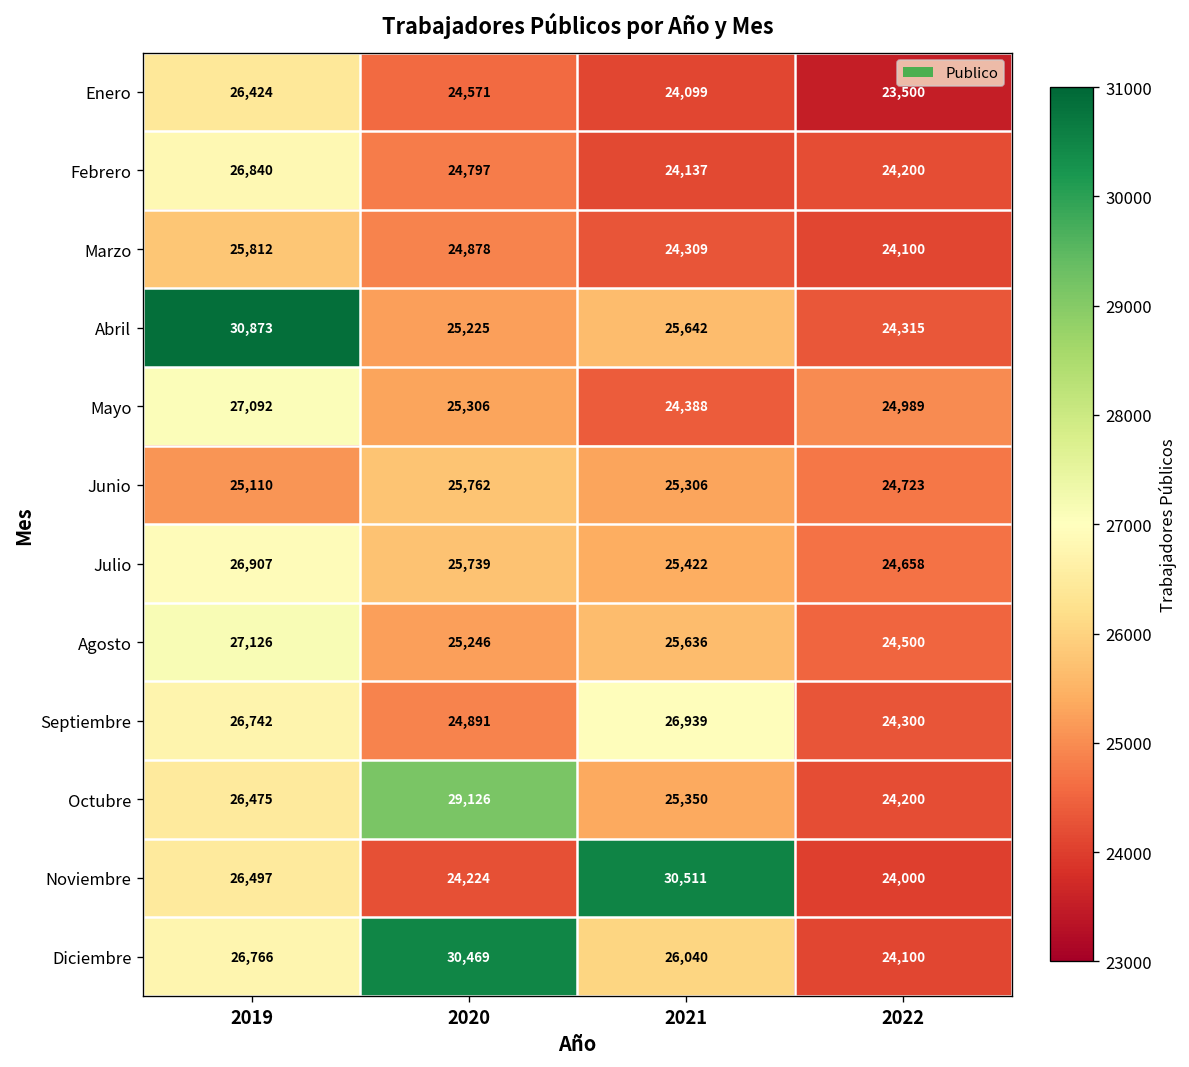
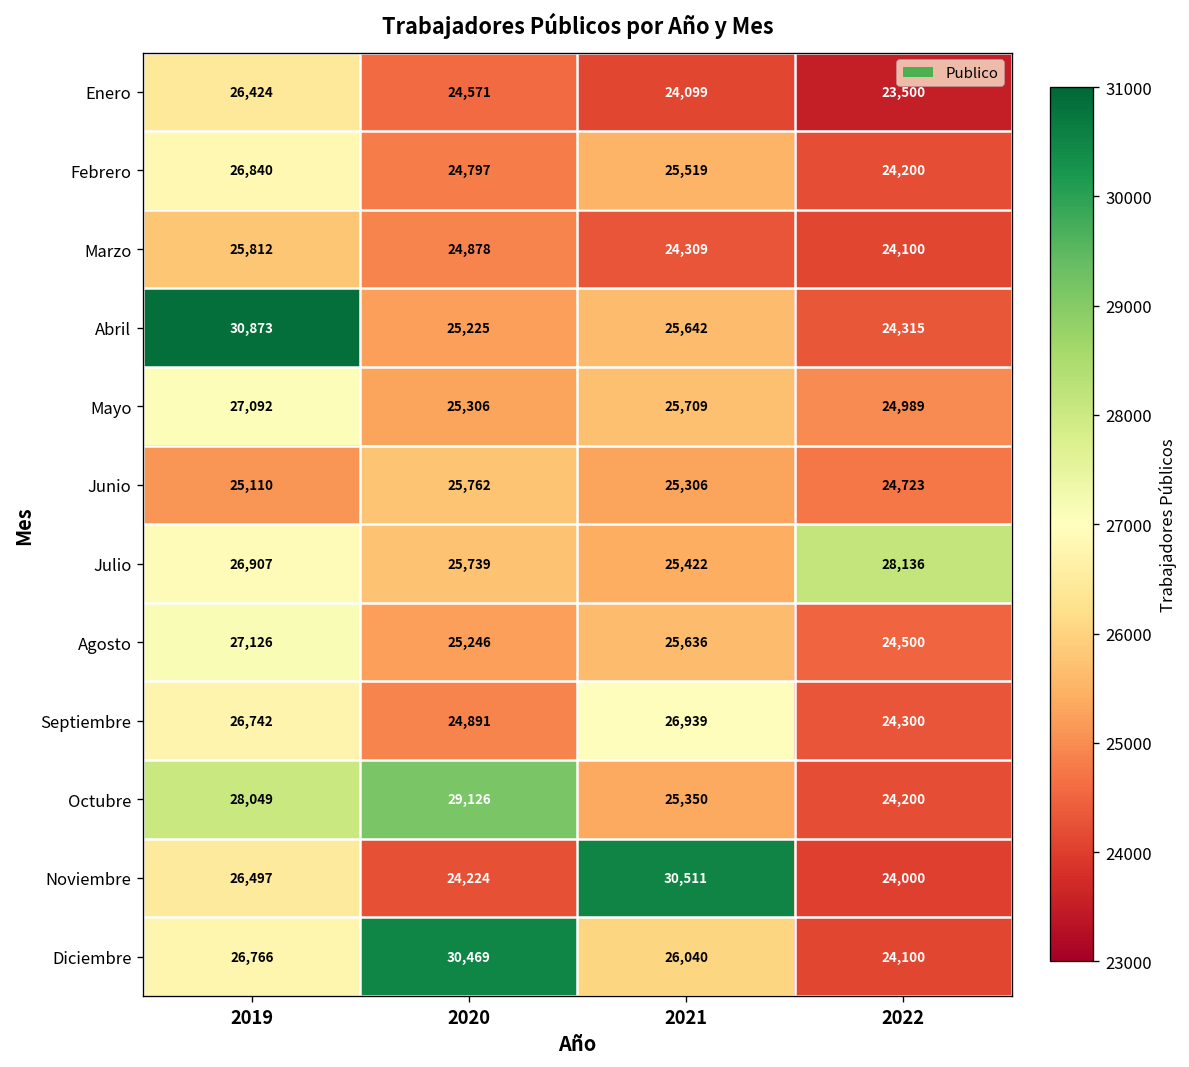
Febrero, 2021: 24,137 -> 25,519
Mayo, 2021: 24,388 -> 25,709
Julio, 2022: 24,658 -> 28,136
Octubre, 2019: 26,475 -> 28,049
